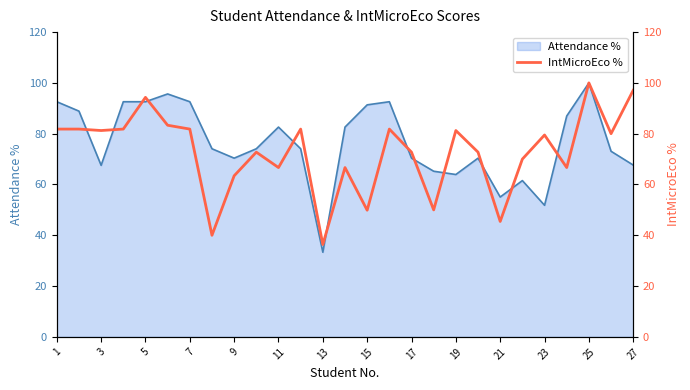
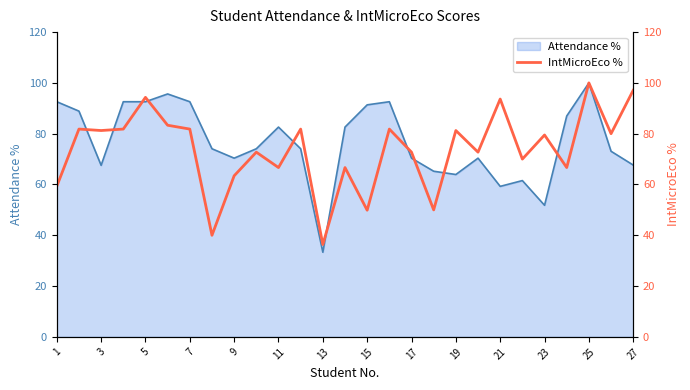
Attendance %, 21: 55 -> 59
IntMicroEco %, 1: 82 -> 59
IntMicroEco %, 21: 45 -> 94
